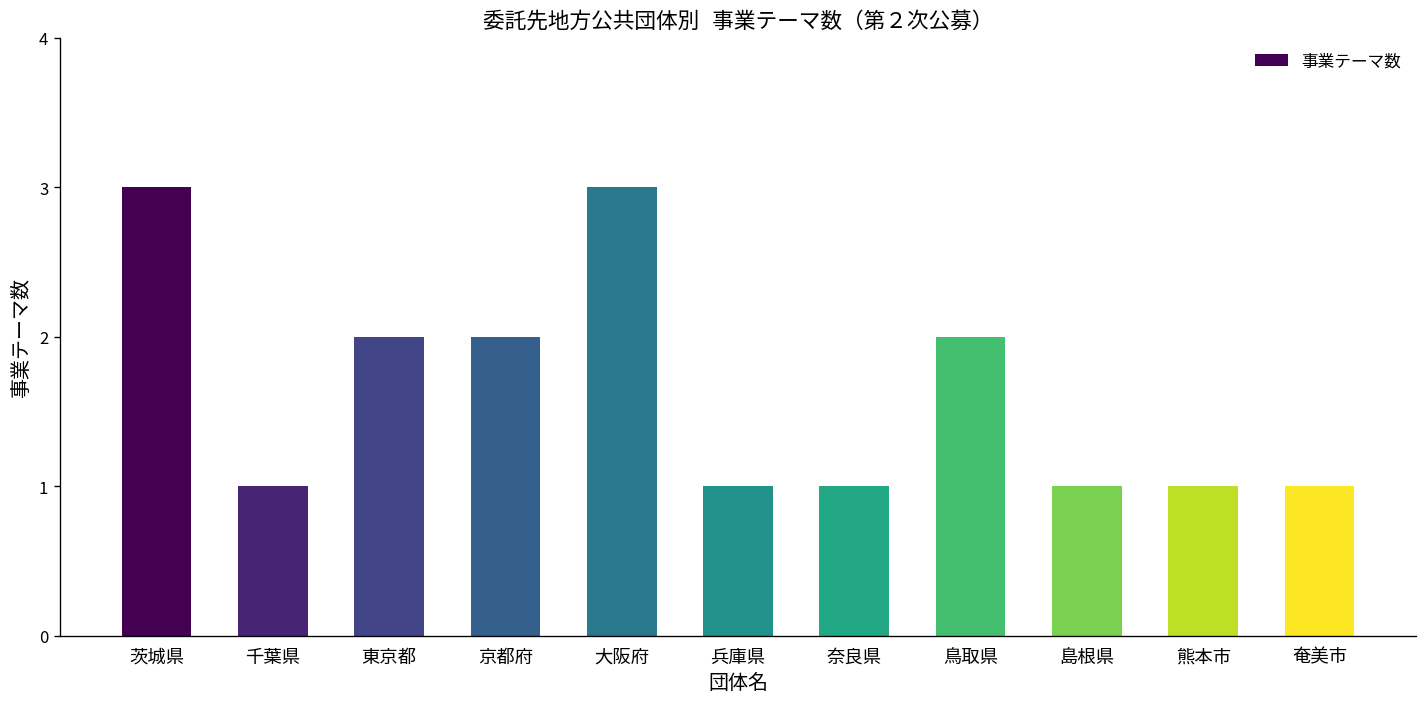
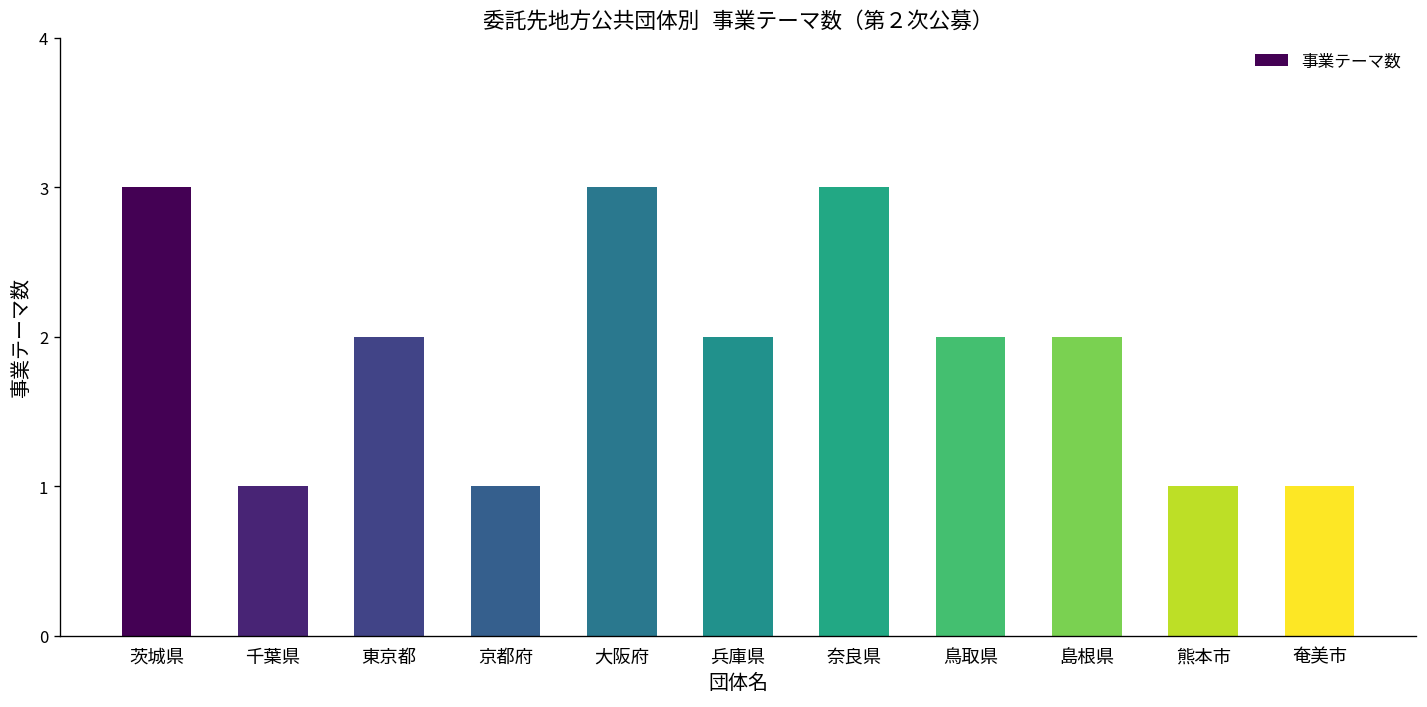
京都府: 2 -> 1
兵庫県: 1 -> 2
奈良県: 1 -> 3
島根県: 1 -> 2
